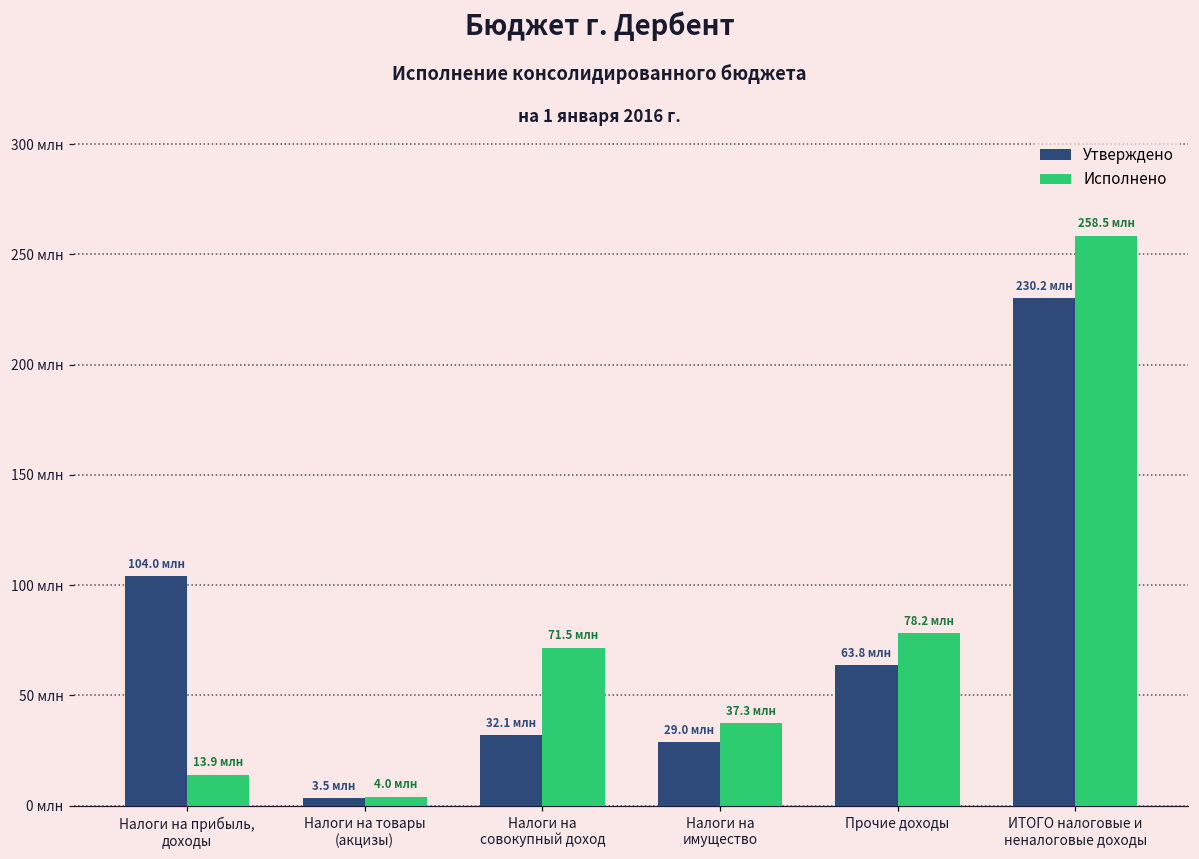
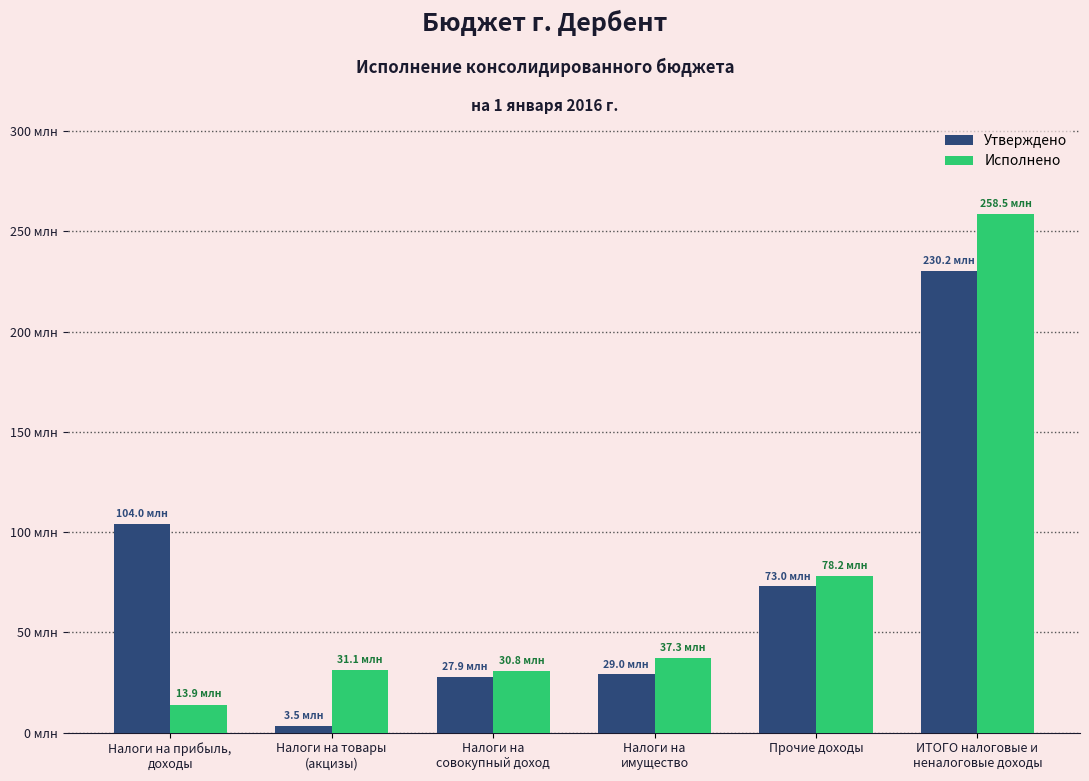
Исполнено, Налоги на товары (акцизы): 4.0 -> 31.1
Утверждено, Налоги на совокупный доход: 32.1 -> 27.9
Исполнено, Налоги на совокупный доход: 71.5 -> 30.8
Утверждено, Прочие доходы: 63.8 -> 73.0
